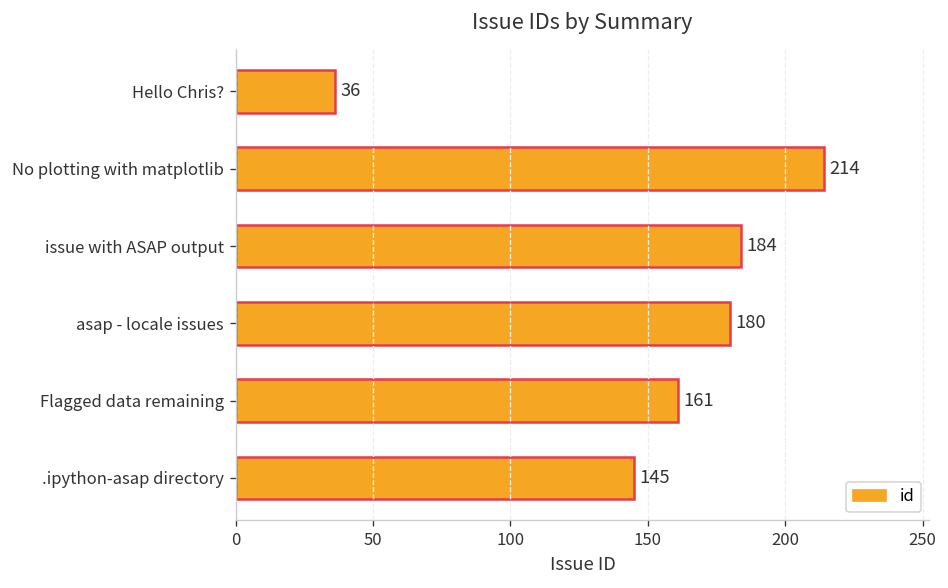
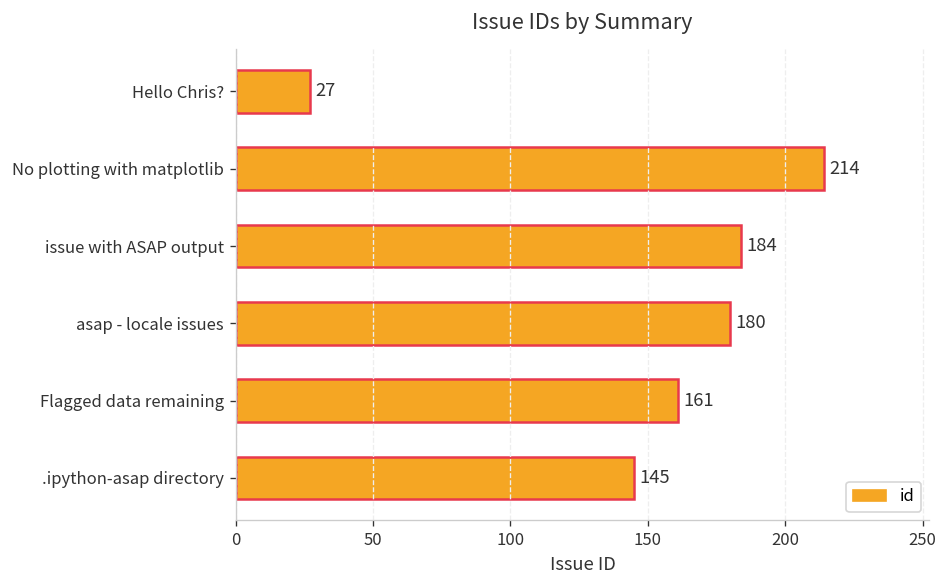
Hello Chris?: 36 -> 27
